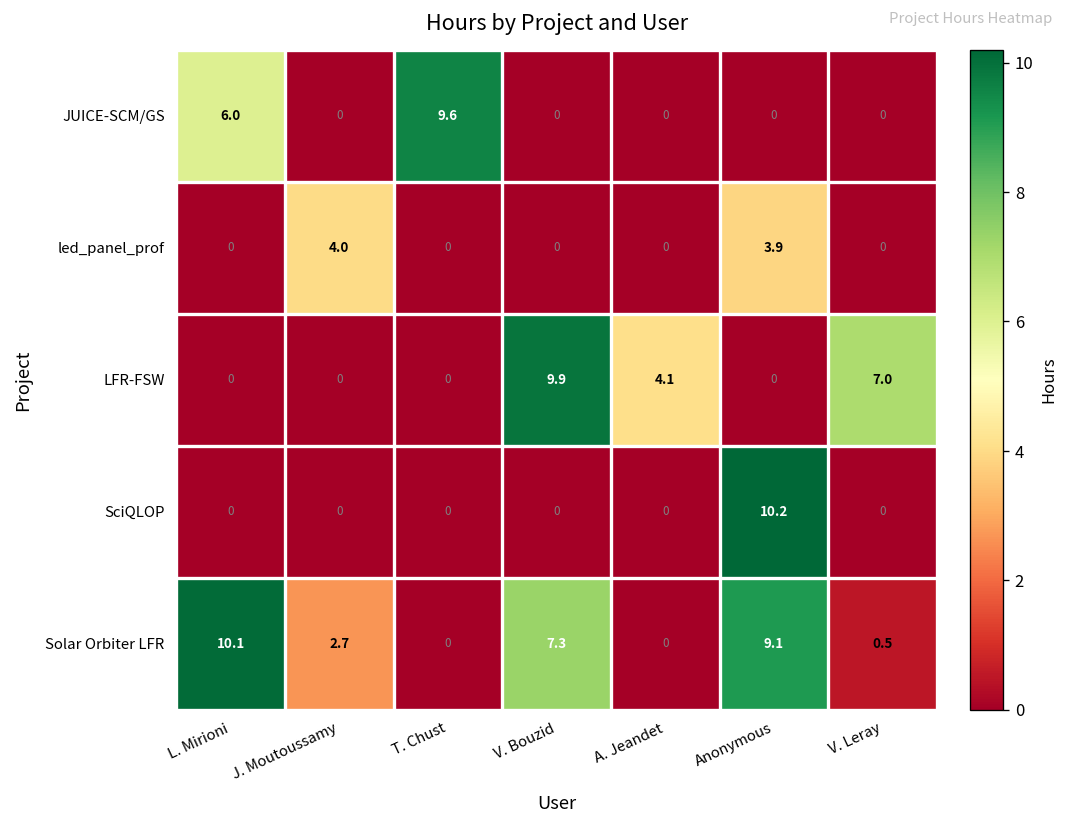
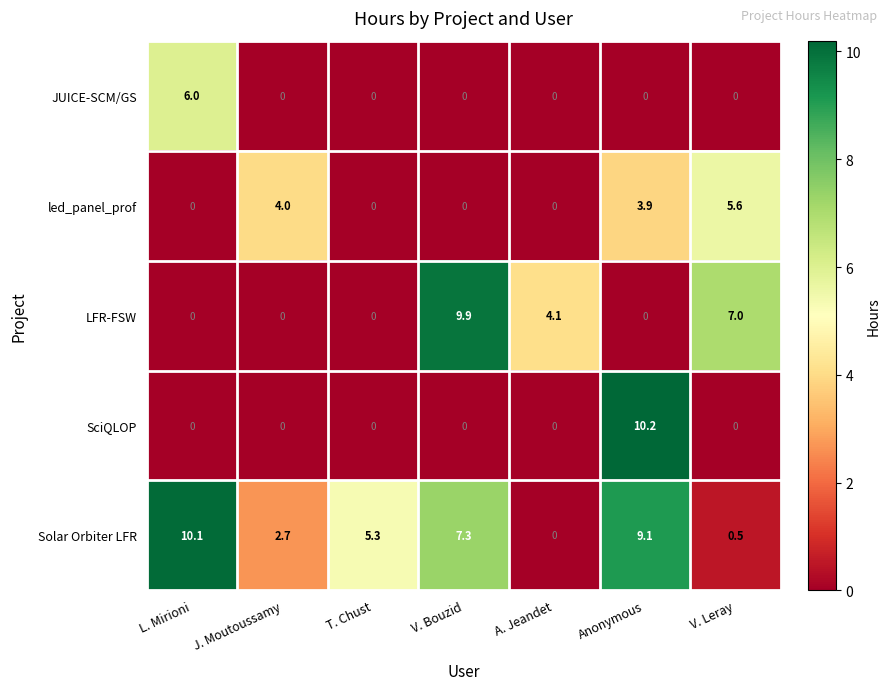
JUICE-SCM/GS, T. Chust: 9.6 -> 0
led_panel_prof, V. Leray: 0 -> 5.6
Solar Orbiter LFR, T. Chust: 0 -> 5.3
